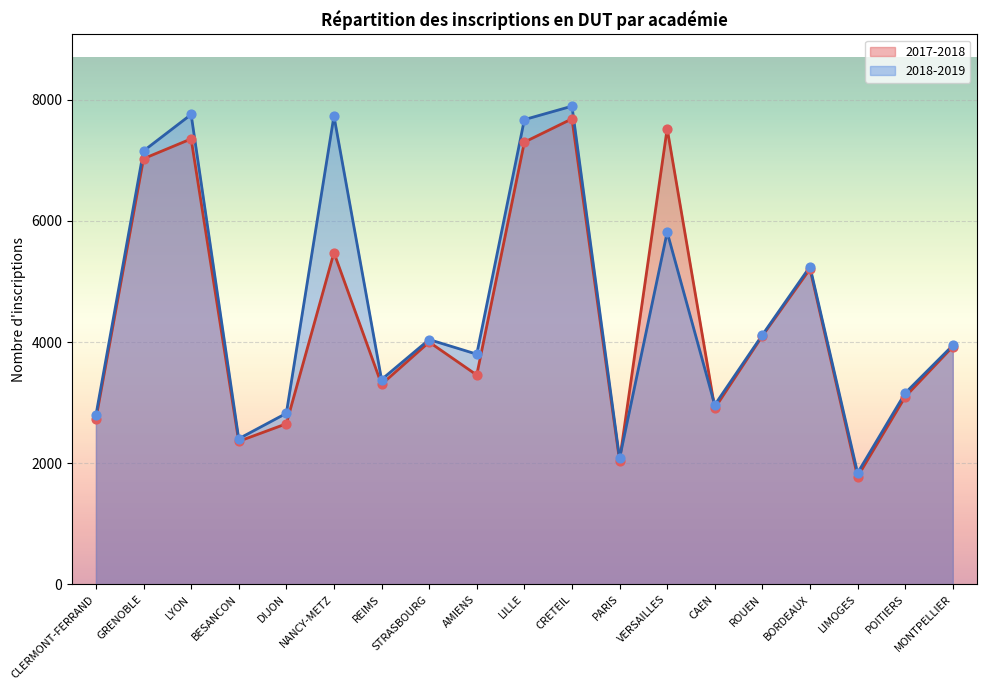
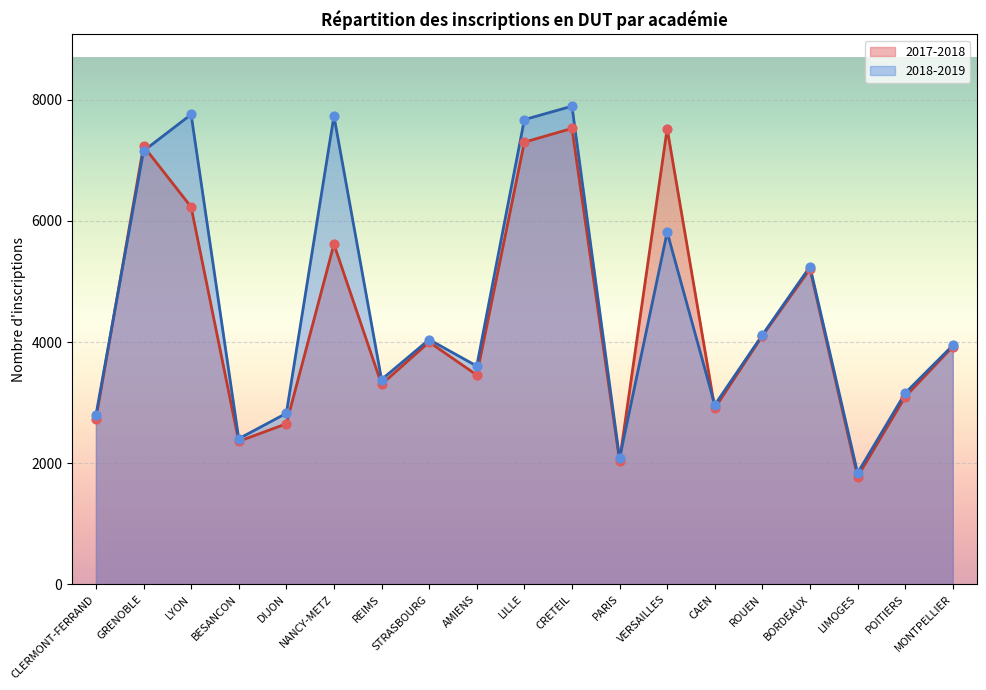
2017-2018, GRENOBLE: 7000 -> 7200
2017-2018, LYON: 7400 -> 6200
2017-2018, NANCY-METZ: 5500 -> 5600
2018-2019, AMIENS: 3800 -> 3600
2017-2018, CRETEIL: 7700 -> 7500
